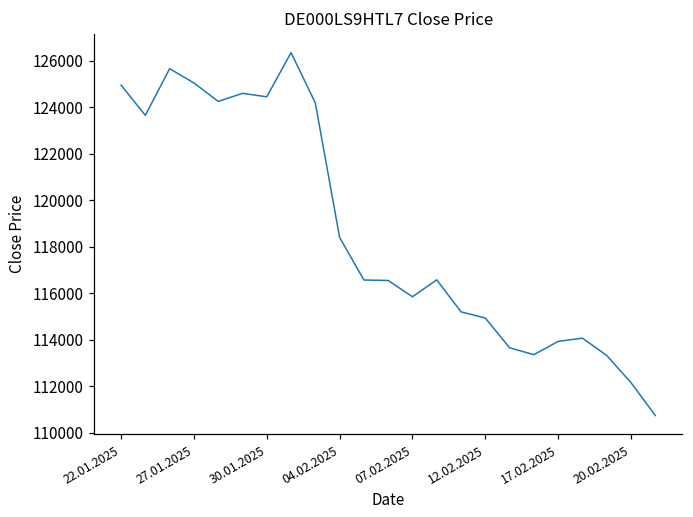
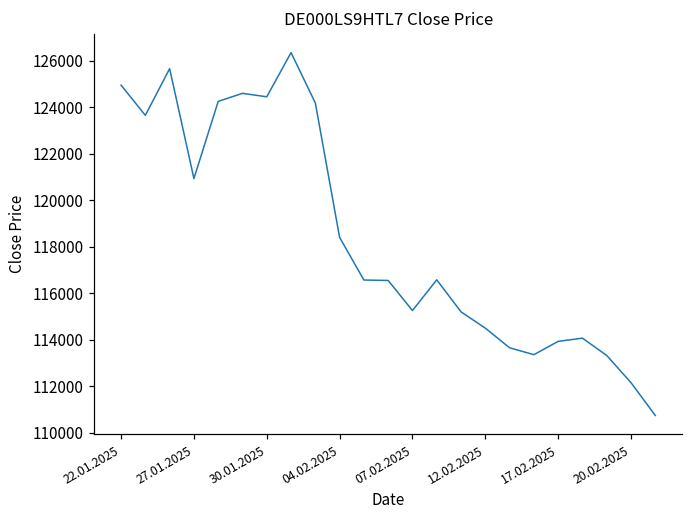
27.01.2025: 125000 -> 120900
07.02.2025: 115800 -> 115300
12.02.2025: 114900 -> 114500
